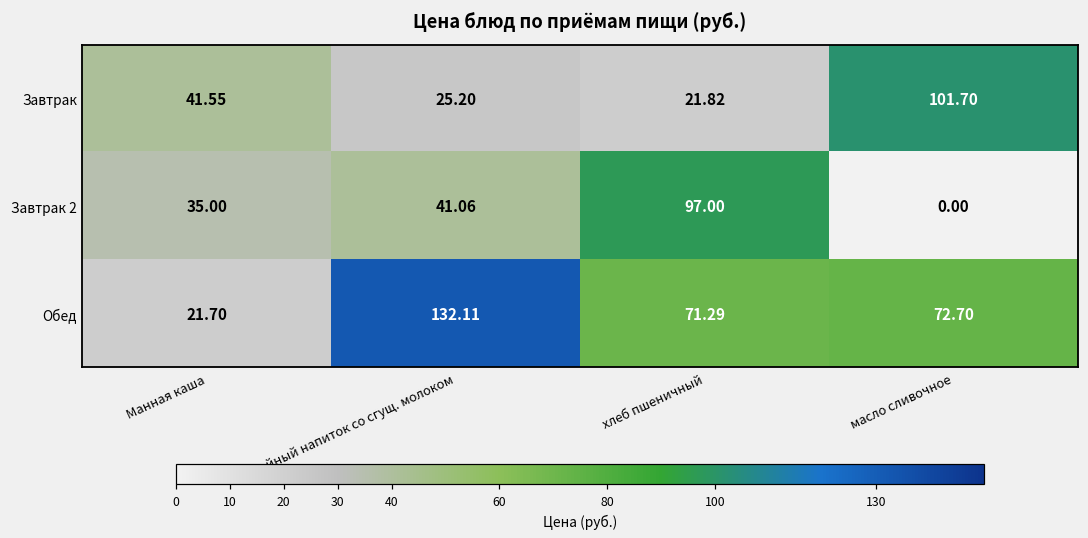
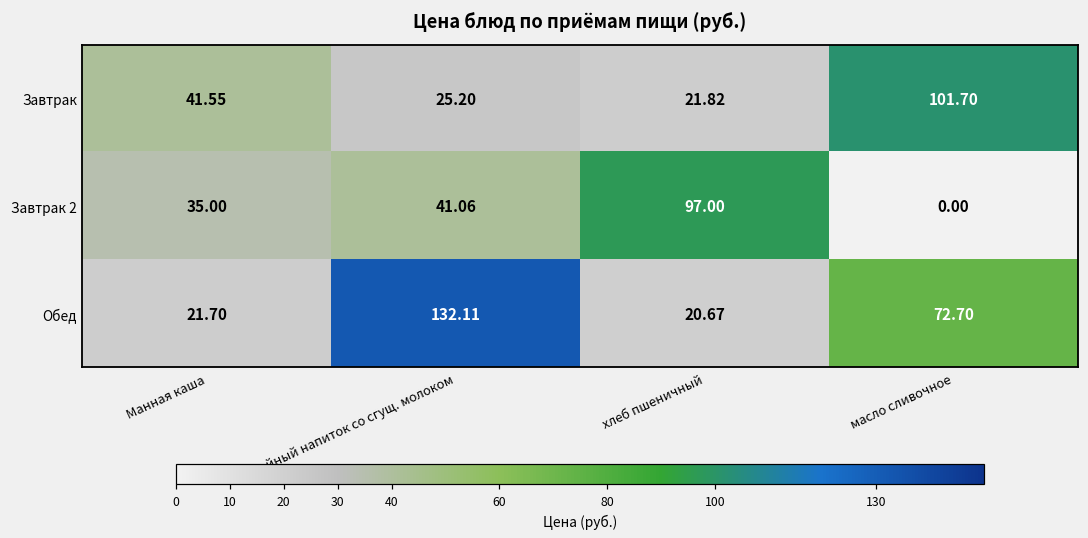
Обед, хлеб пшеничный: 71.29 -> 20.67
